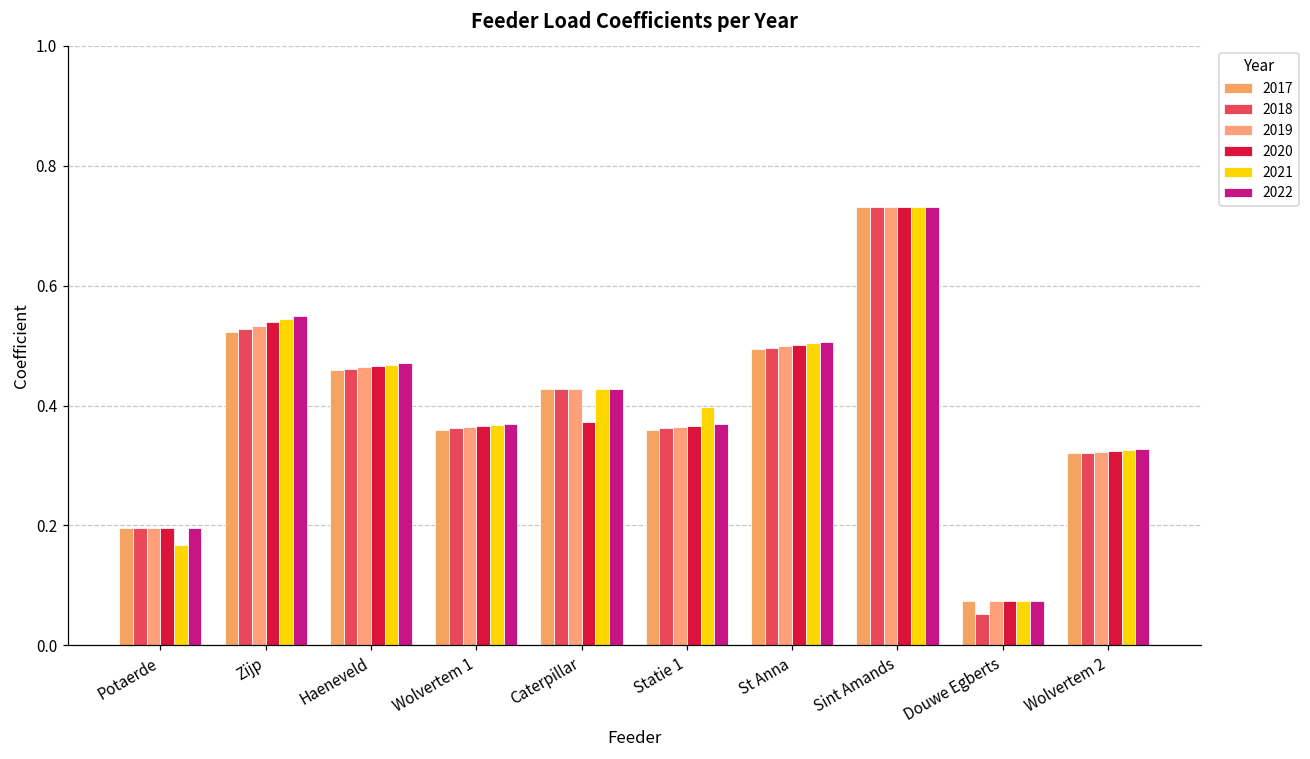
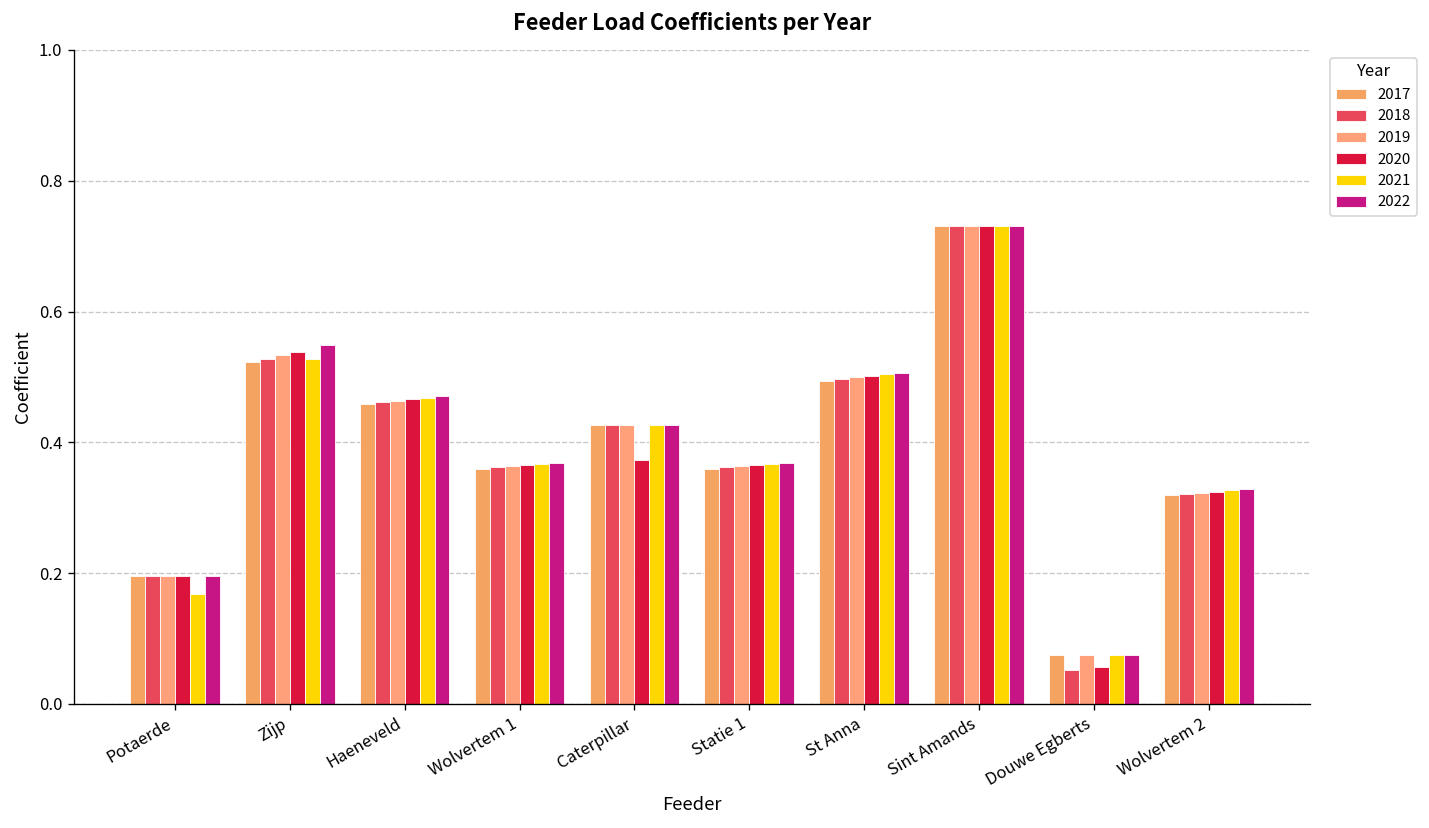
2021, Zijp: 0.54 -> 0.53
2021, Statie 1: 0.40 -> 0.37
2020, Douwe Egberts: 0.07 -> 0.06
